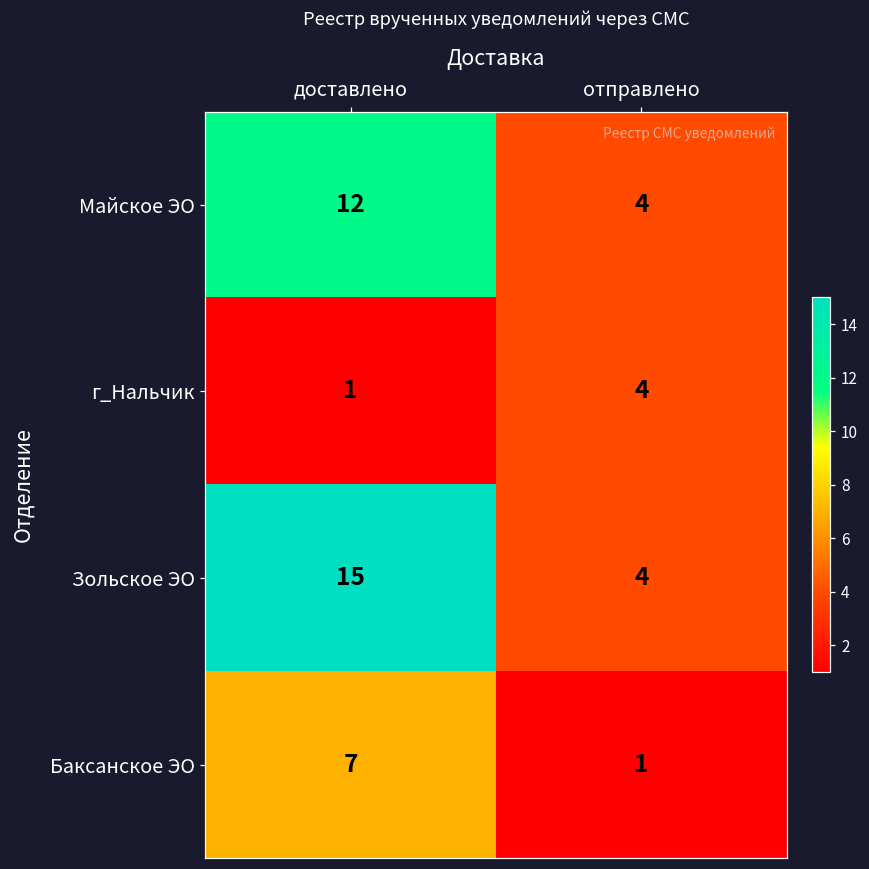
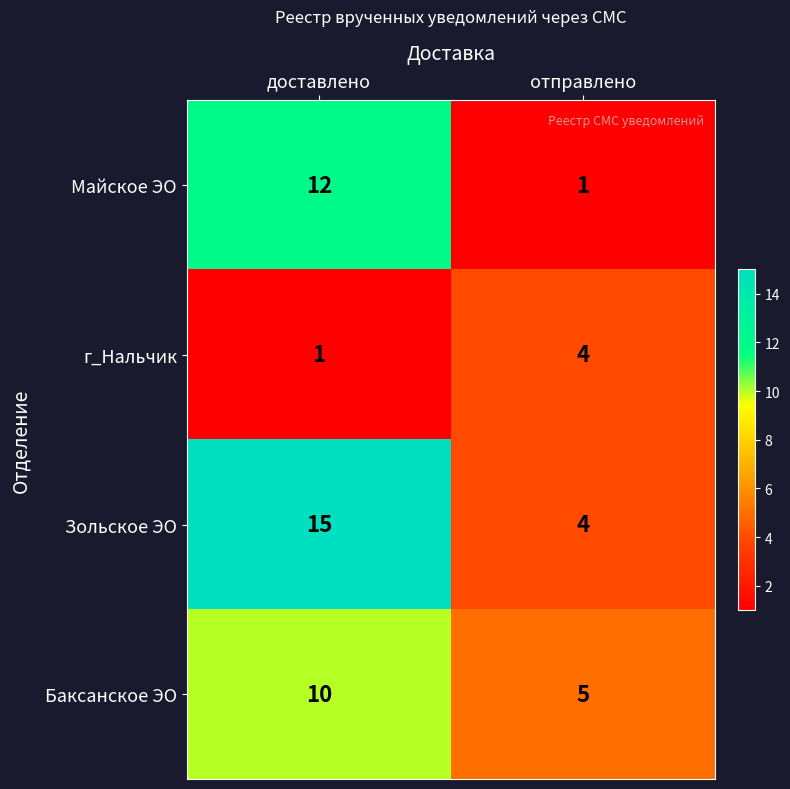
Майское ЭО, отправлено: 4 -> 1
Баксанское ЭО, доставлено: 7 -> 10
Баксанское ЭО, отправлено: 1 -> 5
